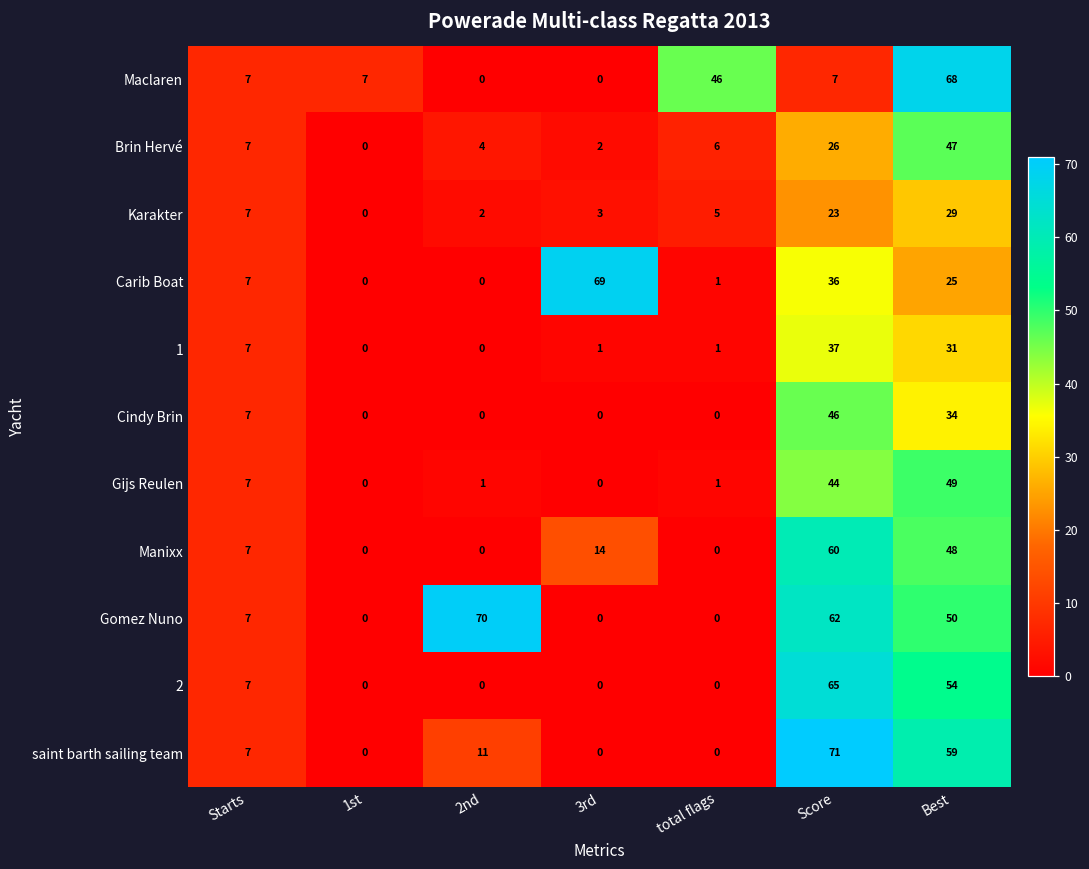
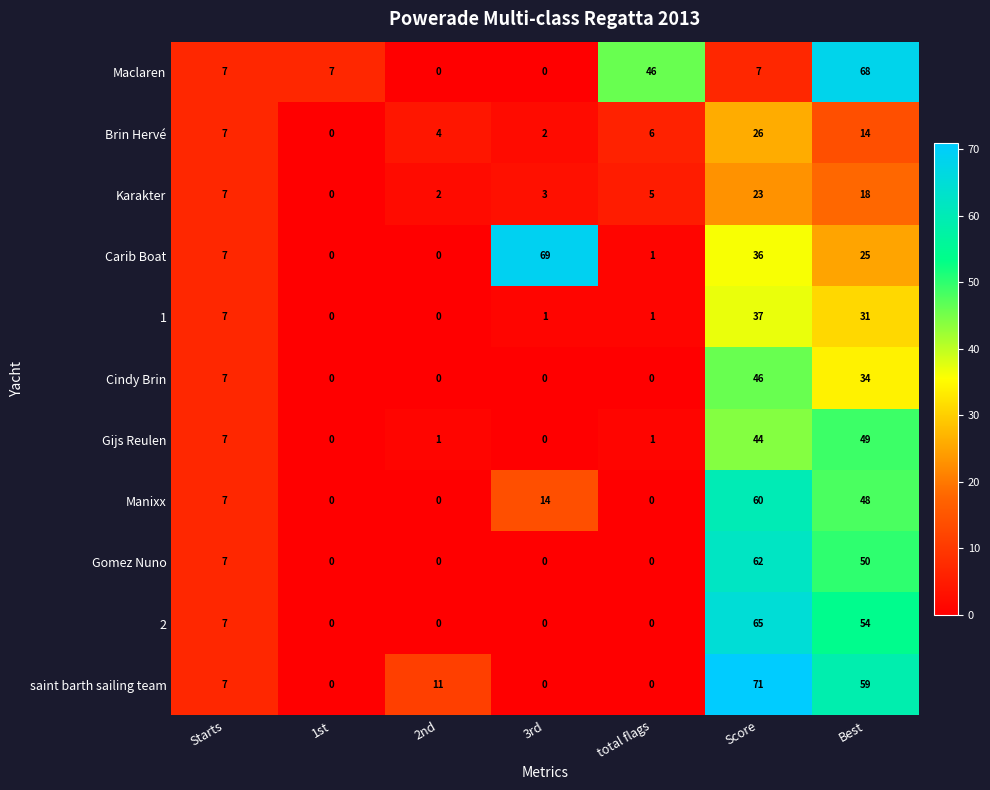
Brin Hervé, Best: 47 -> 14
Karakter, Best: 29 -> 18
Gomez Nuno, 2nd: 70 -> 0
